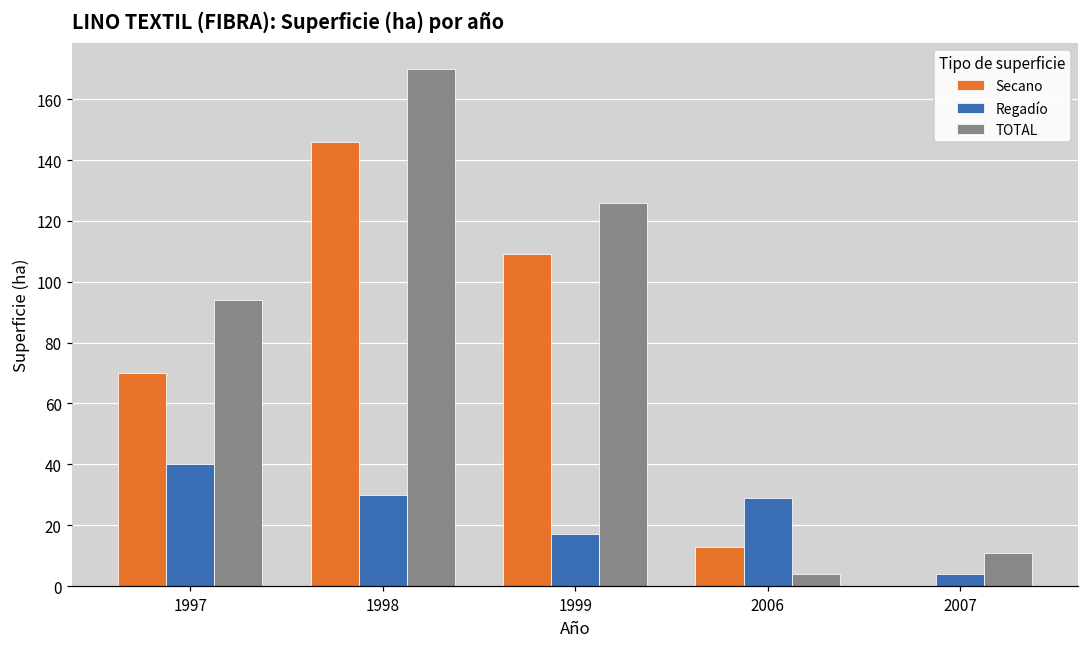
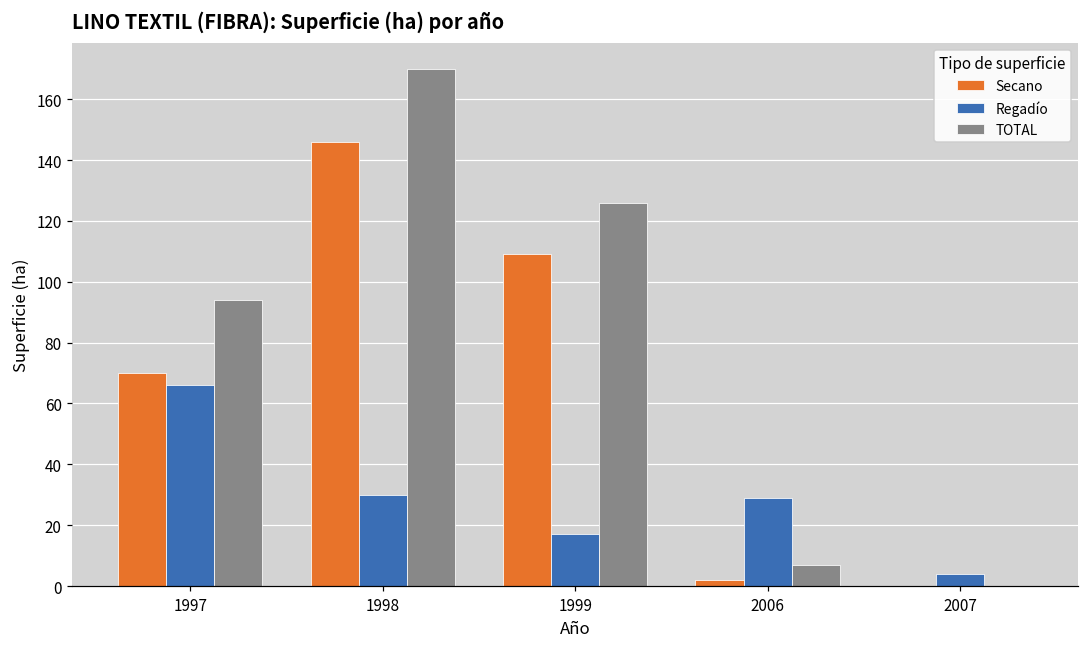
Regadío, 1997: 40 -> 66
Secano, 2006: 13 -> 2
TOTAL, 2006: 4 -> 7
TOTAL, 2007: 11 -> 0
